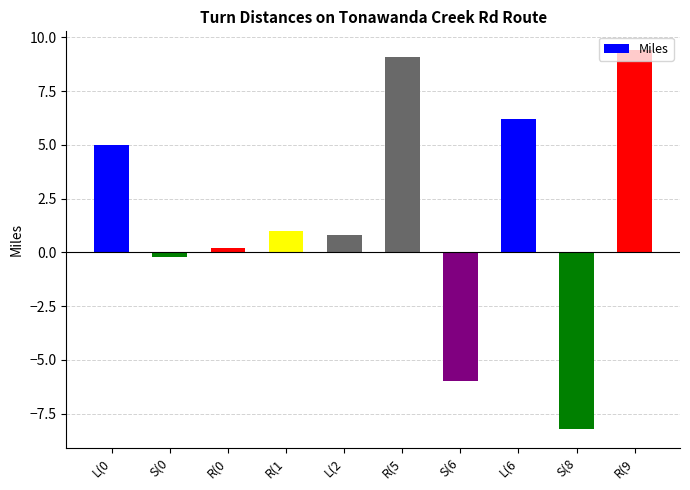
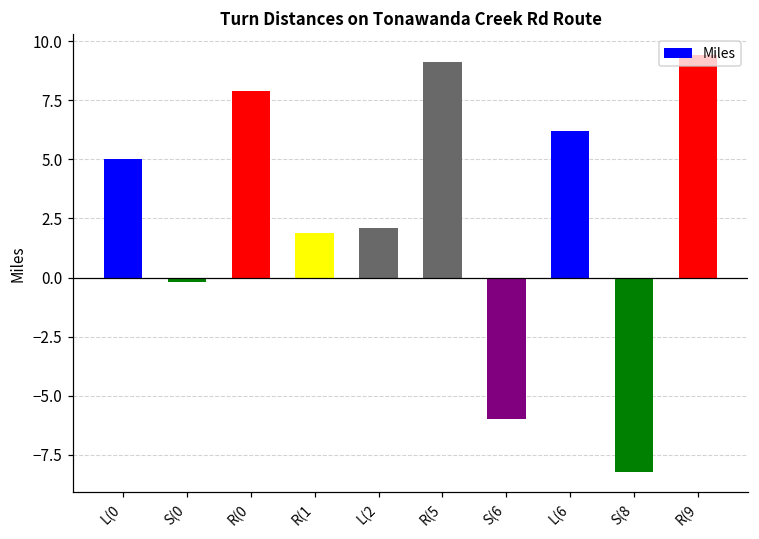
R(0: 0.2 -> 7.9
R(1: 1.0 -> 1.9
L(2: 0.8 -> 2.1
